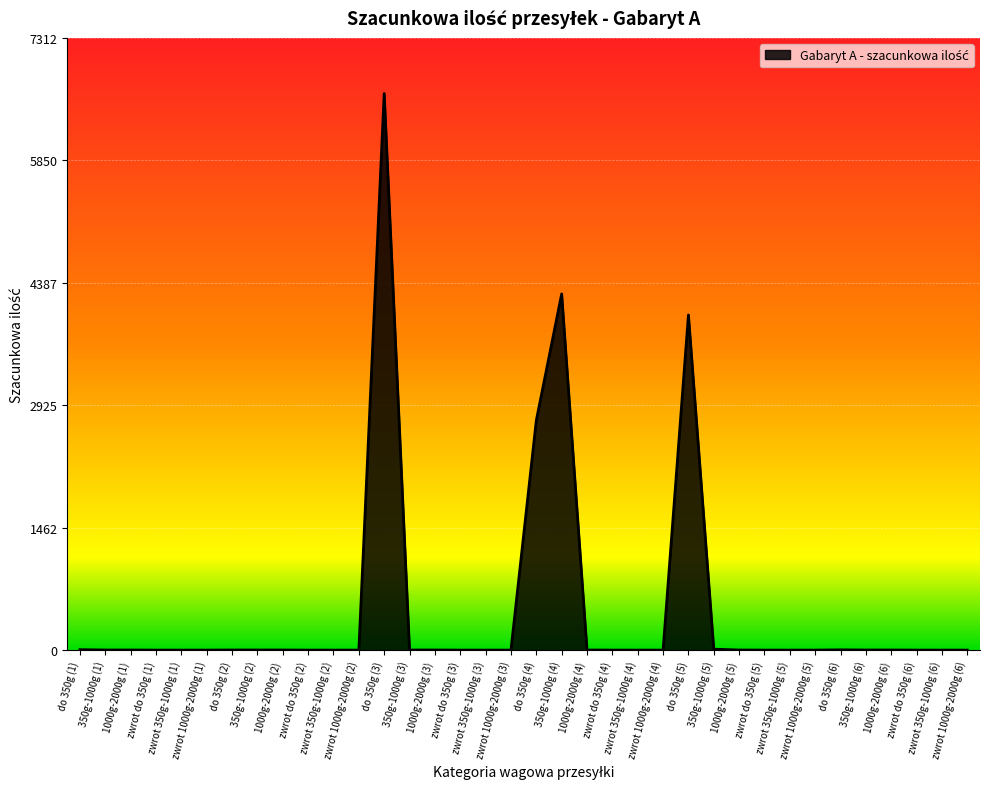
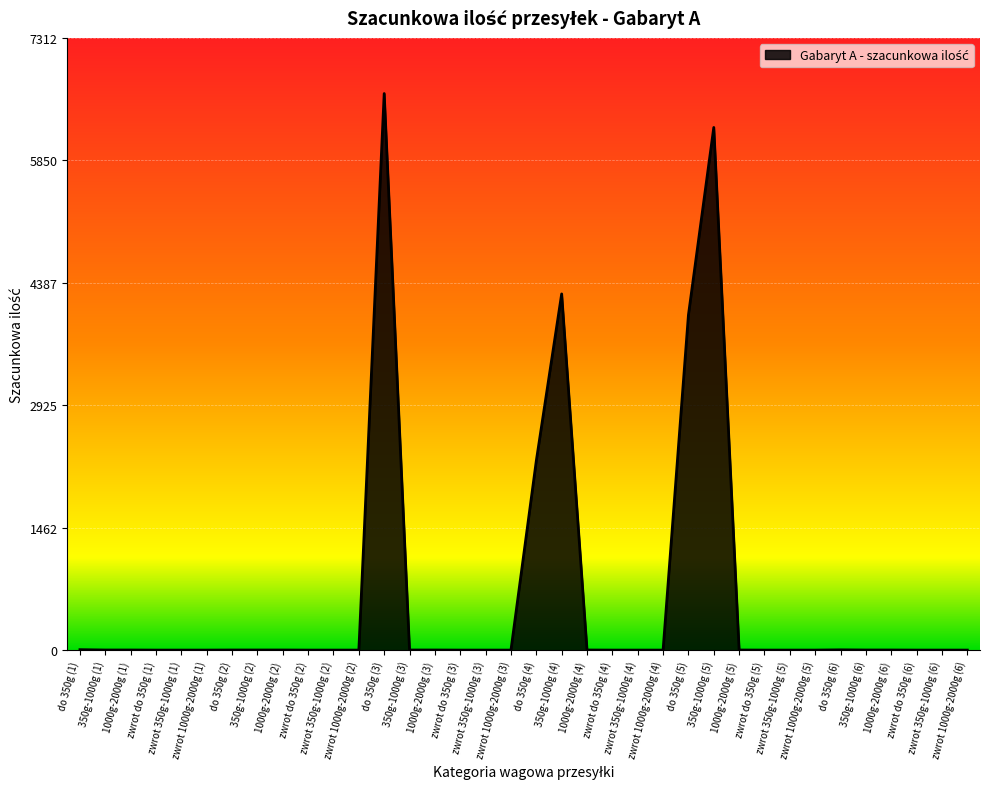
do 350g (4): 2700 -> 2300
350g-1000g (5): 0 -> 6200
